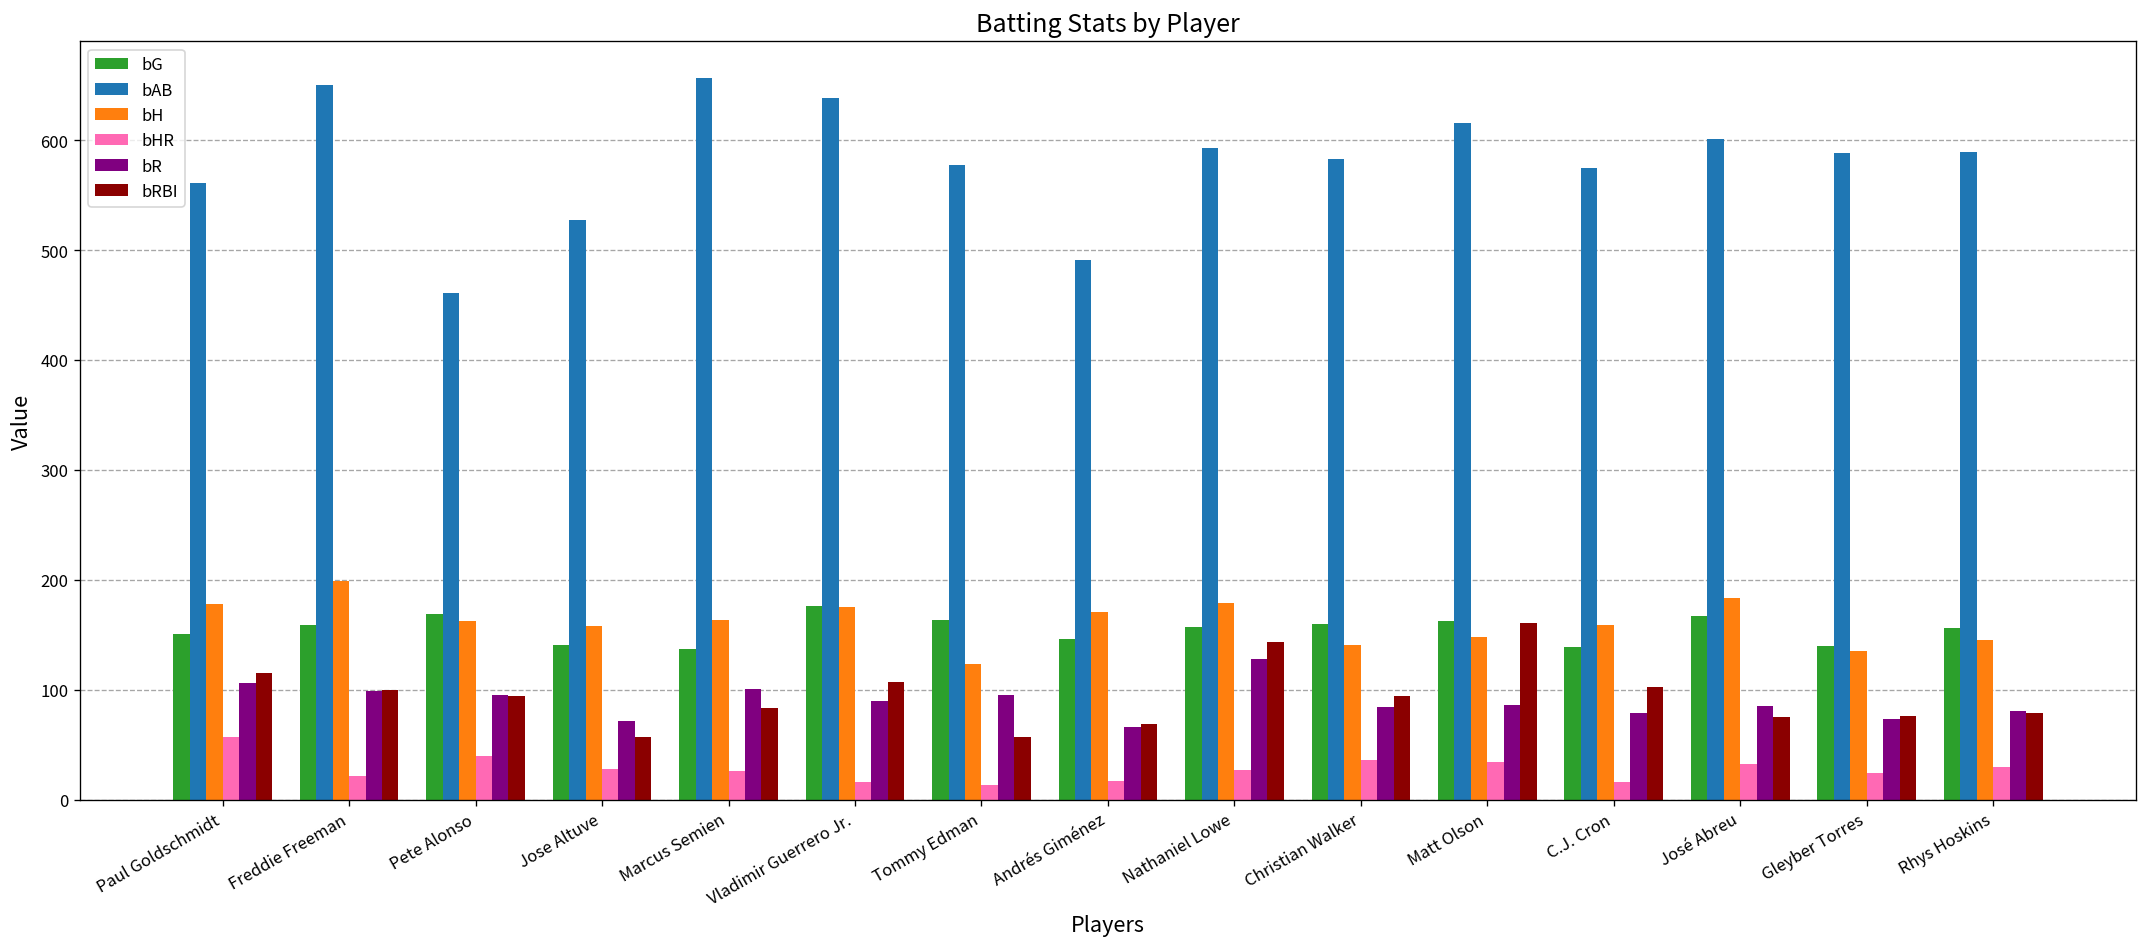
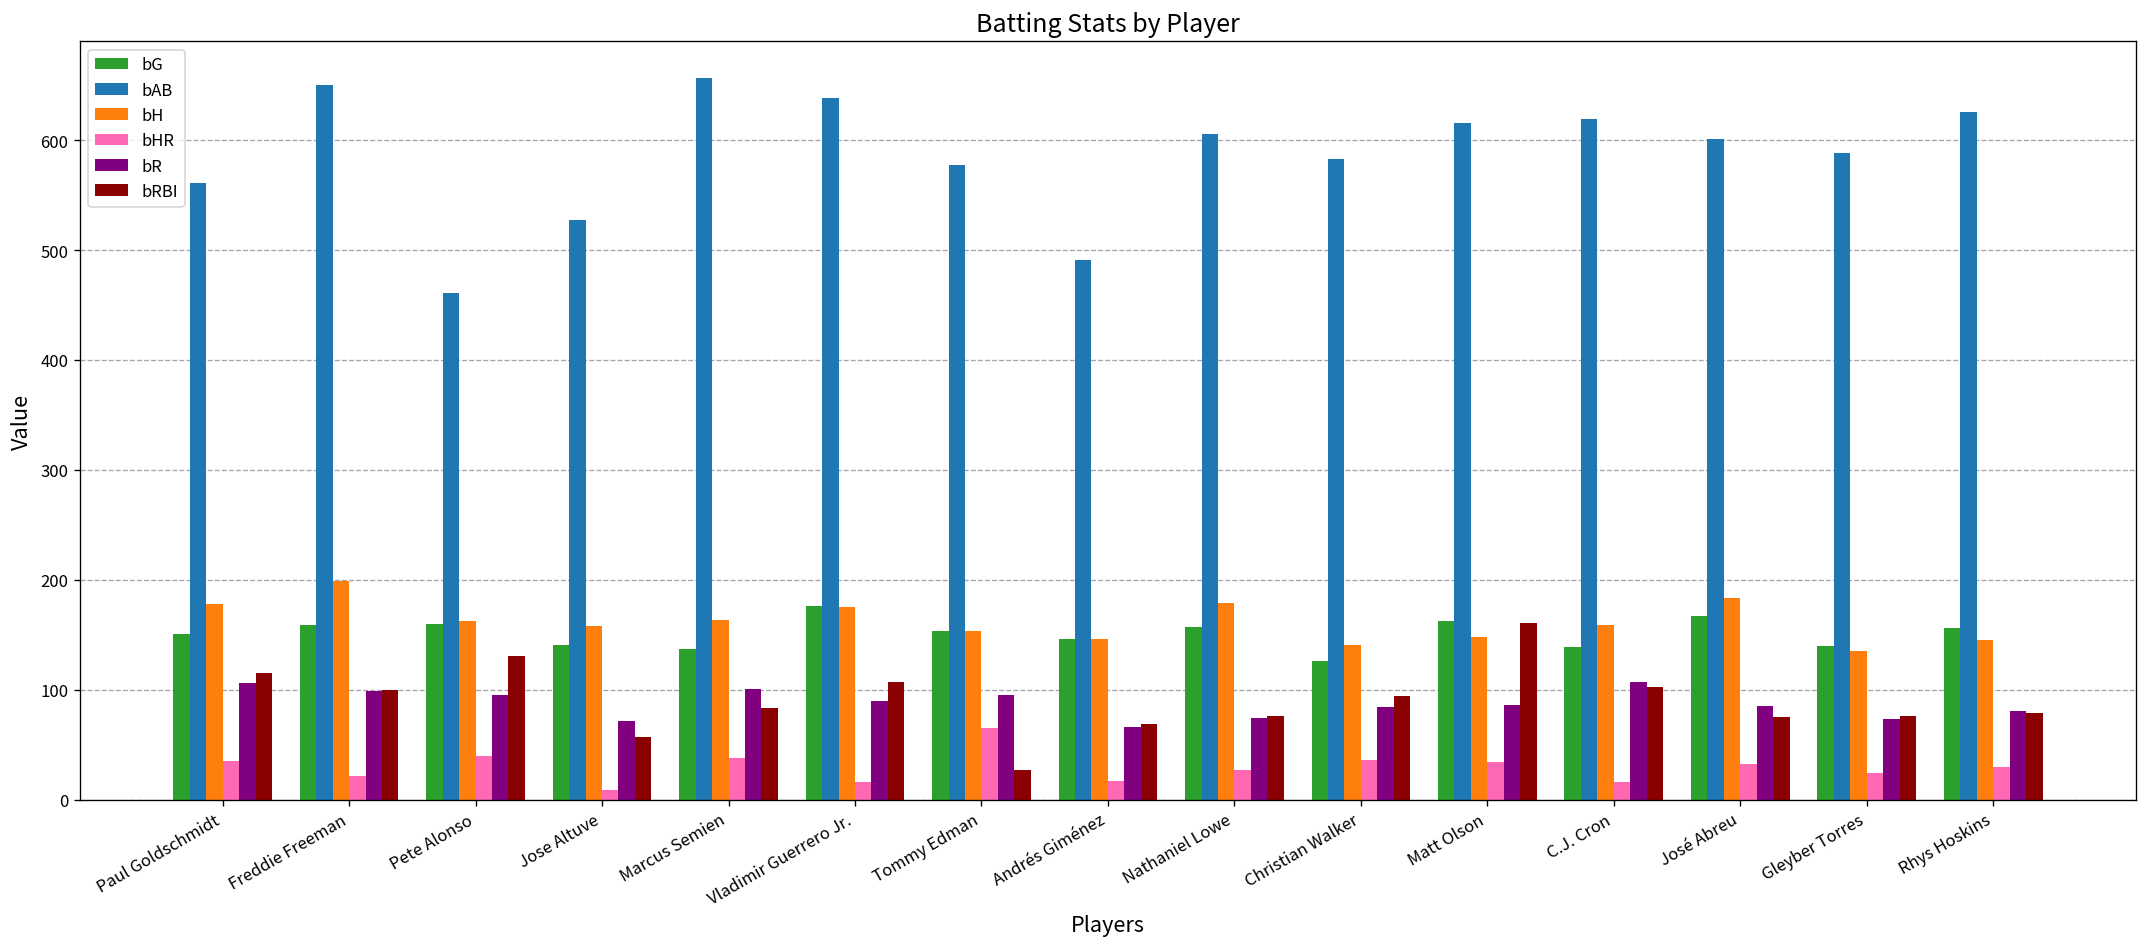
bHR, Paul Goldschmidt: 60 -> 40
bG, Pete Alonso: 170 -> 160
bRBI, Pete Alonso: 90 -> 130
bHR, Jose Altuve: 30 -> 10
bHR, Marcus Semien: 30 -> 40
bG, Tommy Edman: 160 -> 150
bH, Tommy Edman: 120 -> 150
bHR, Tommy Edman: 10 -> 70
bRBI, Tommy Edman: 60 -> 30
bH, Andrés Giménez: 170 -> 150
bAB, Nathaniel Lowe: 590 -> 610
bR, Nathaniel Lowe: 130 -> 70
bRBI, Nathaniel Lowe: 140 -> 80
bG, Christian Walker: 160 -> 130
bAB, C.J. Cron: 580 -> 620
bR, C.J. Cron: 80 -> 110
bAB, Rhys Hoskins: 590 -> 630
